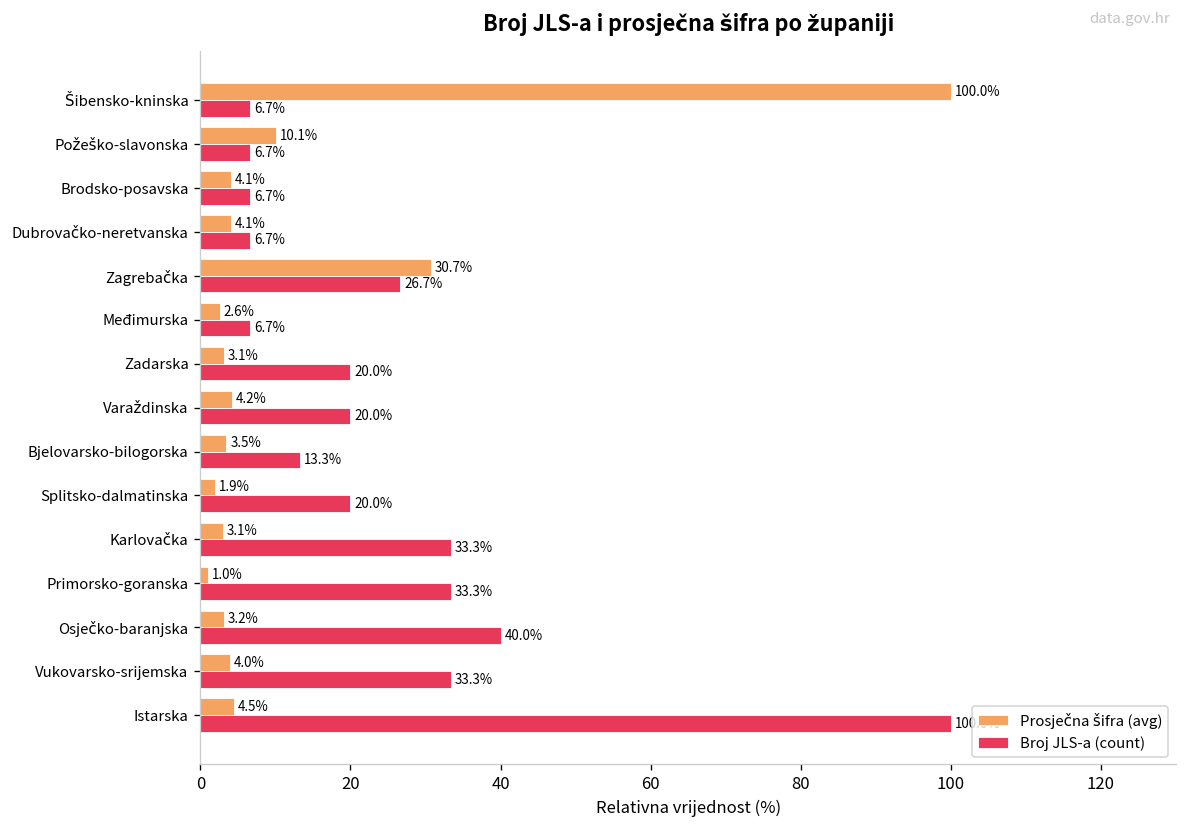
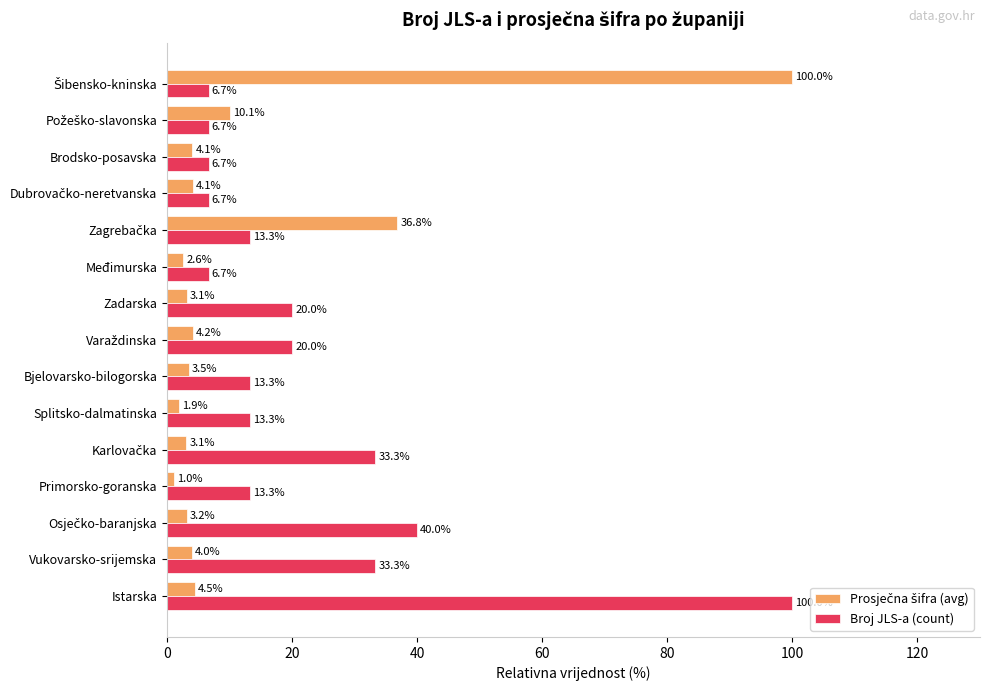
Prosječna šifra (avg), Zagrebačka: 30.7% -> 36.8%
Broj JLS-a (count), Zagrebačka: 26.7% -> 13.3%
Broj JLS-a (count), Splitsko-dalmatinska: 20.0% -> 13.3%
Broj JLS-a (count), Primorsko-goranska: 33.3% -> 13.3%
